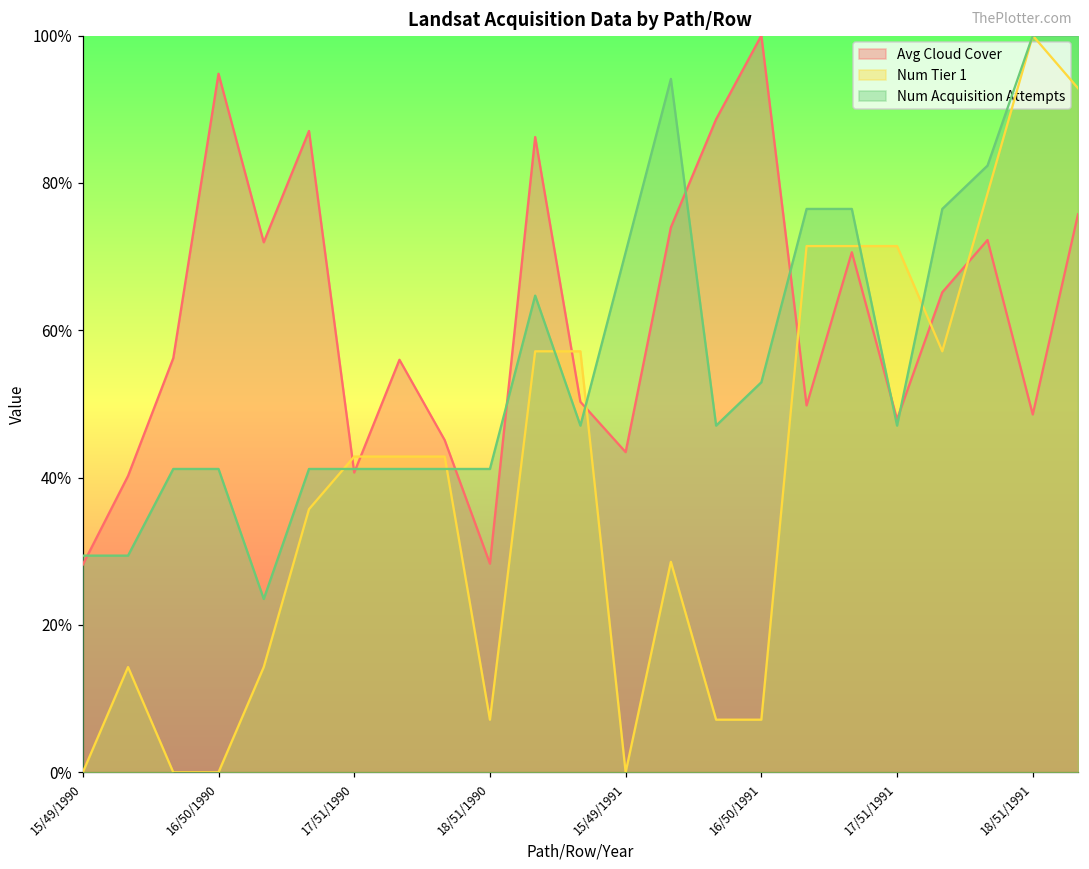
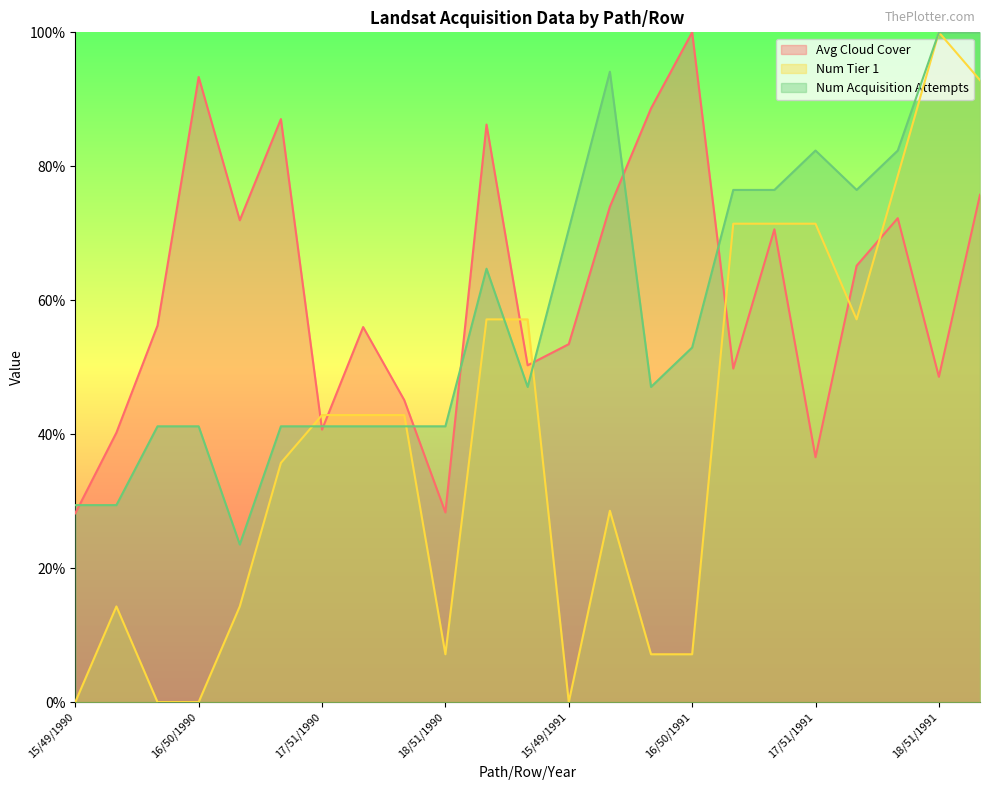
Avg Cloud Cover, 16/50/1990: 95% -> 93%
Avg Cloud Cover, 15/49/1991: 43% -> 53%
Avg Cloud Cover, 17/51/1991: 48% -> 37%
Num Acquisition Attempts, 17/51/1991: 47% -> 82%
